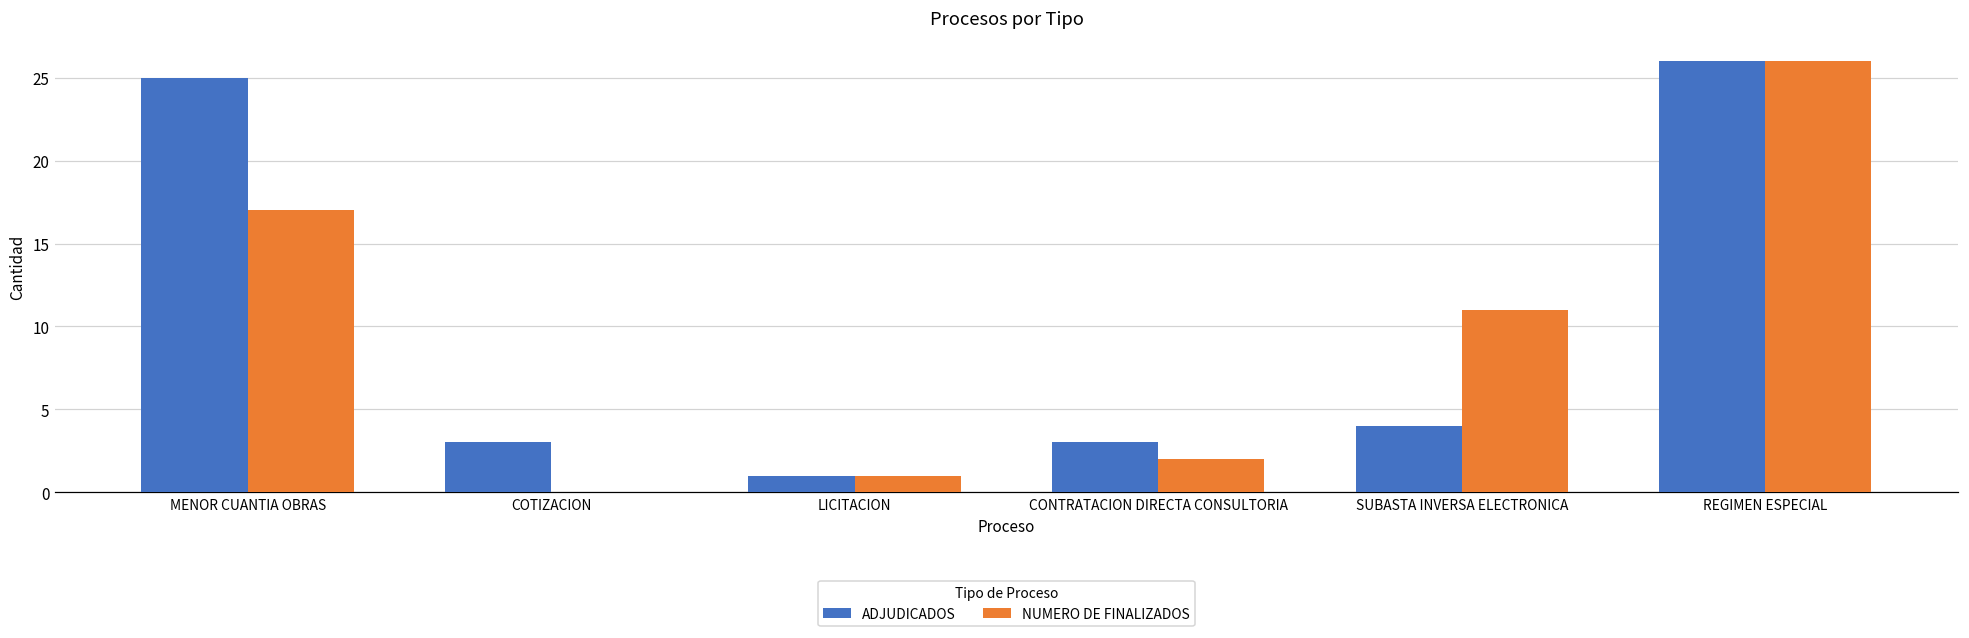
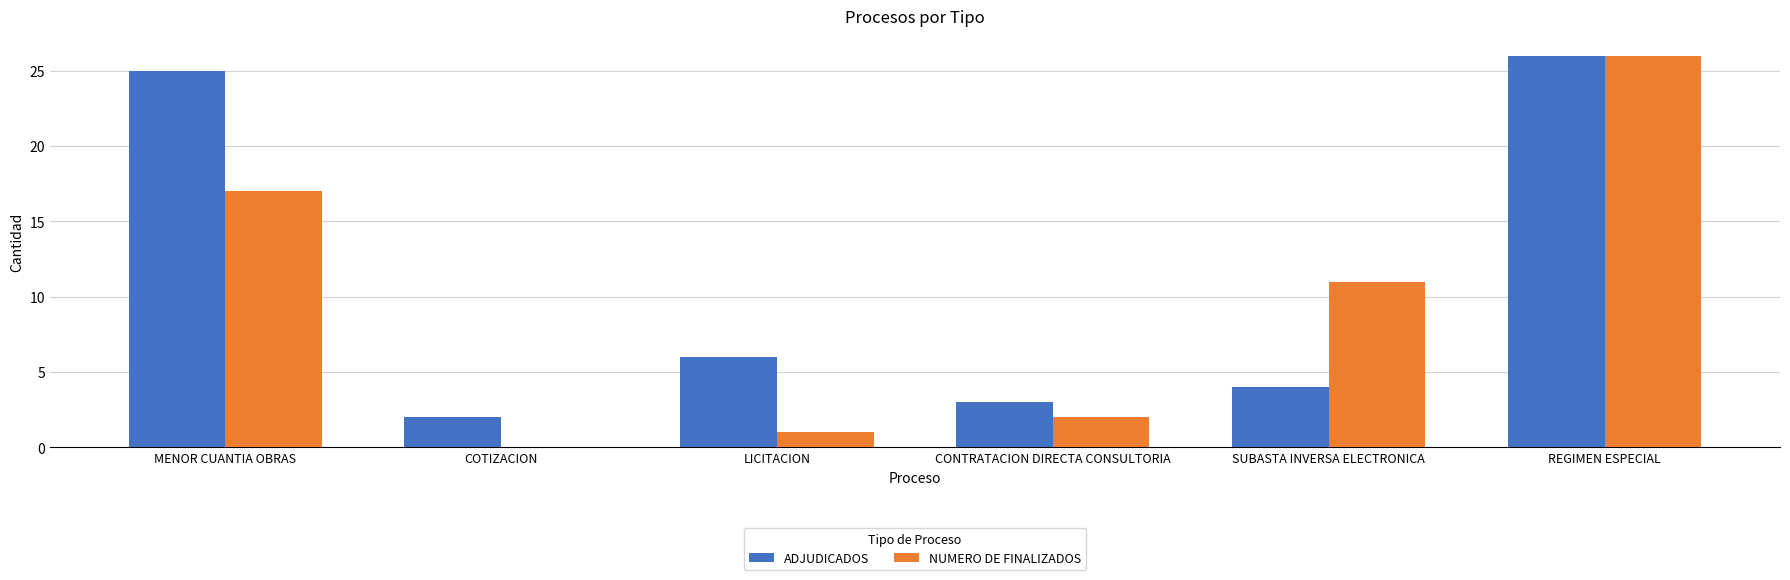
ADJUDICADOS, COTIZACION: 3 -> 2
ADJUDICADOS, LICITACION: 1 -> 6
